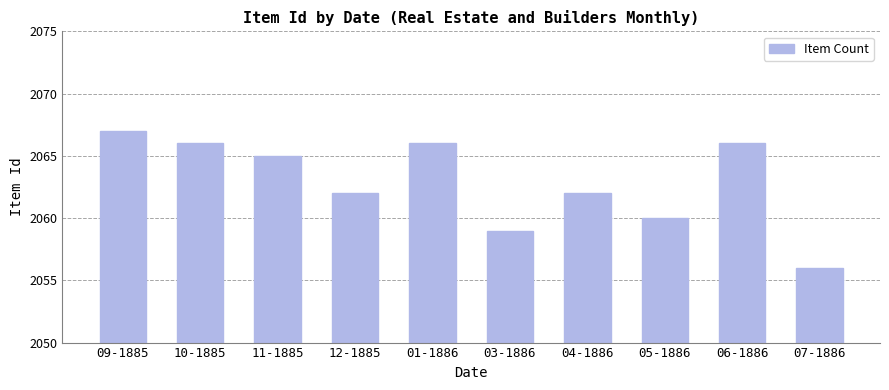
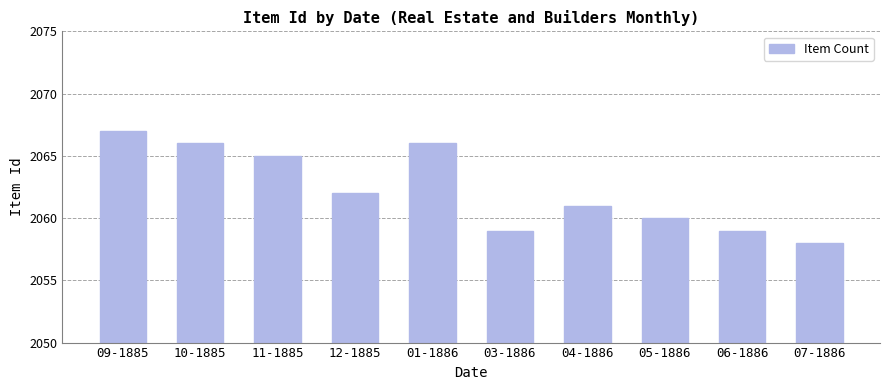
04-1886: 2062 -> 2061
06-1886: 2066 -> 2059
07-1886: 2056 -> 2058
